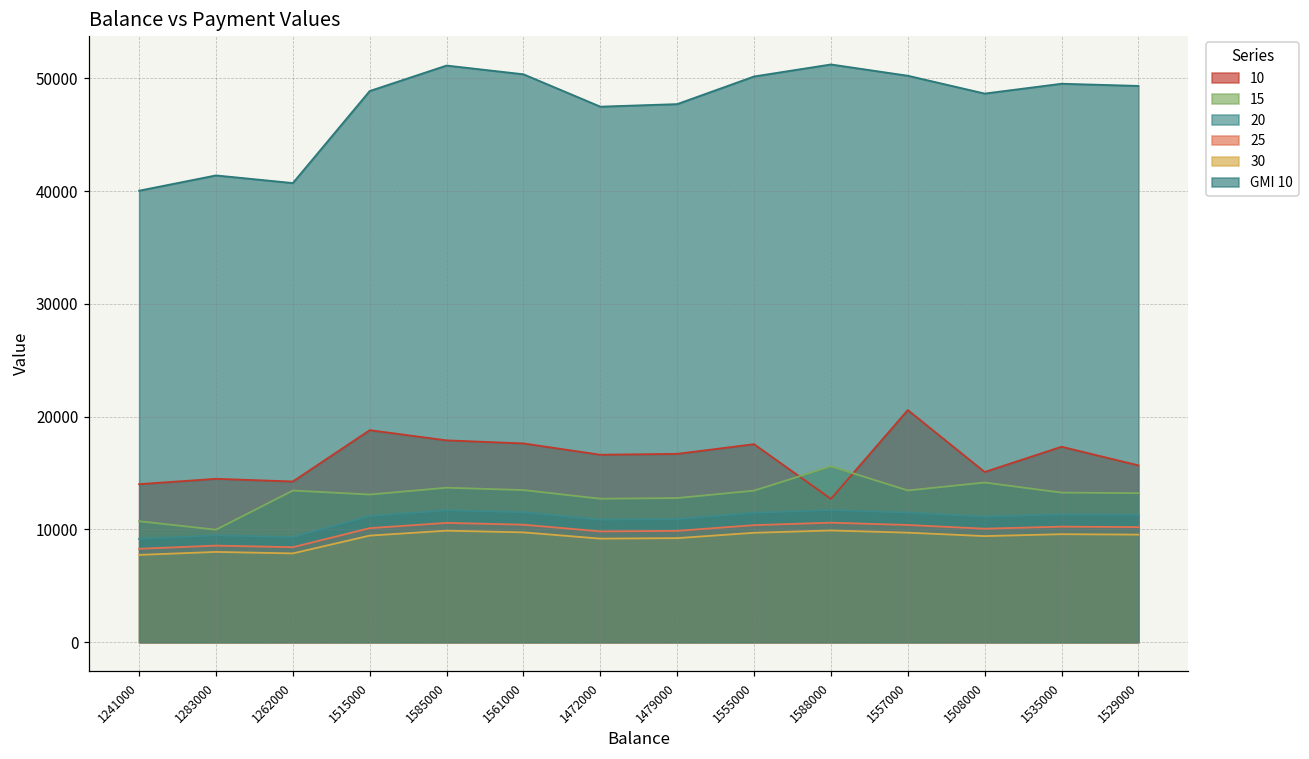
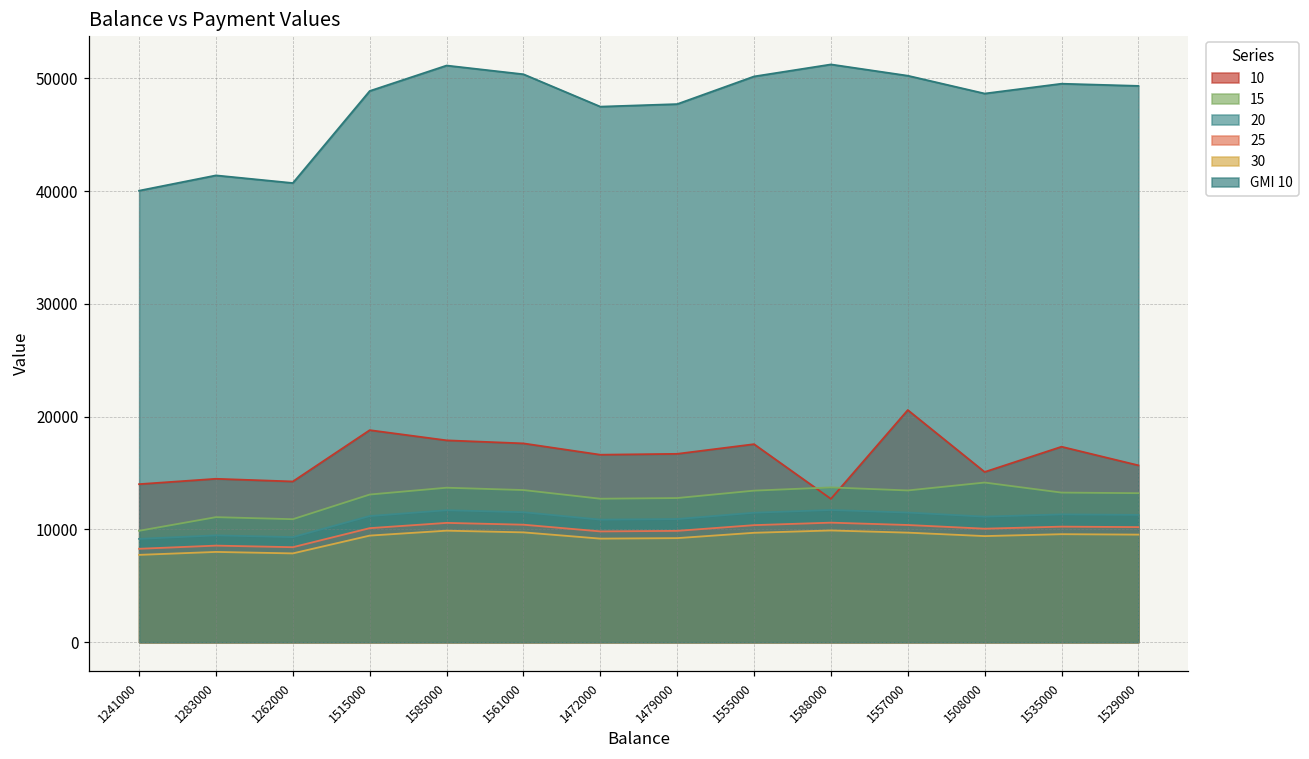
15, 1241000: 10700 -> 9900
15, 1283000: 10000 -> 11100
15, 1262000: 13400 -> 10900
15, 1588000: 15600 -> 13700
